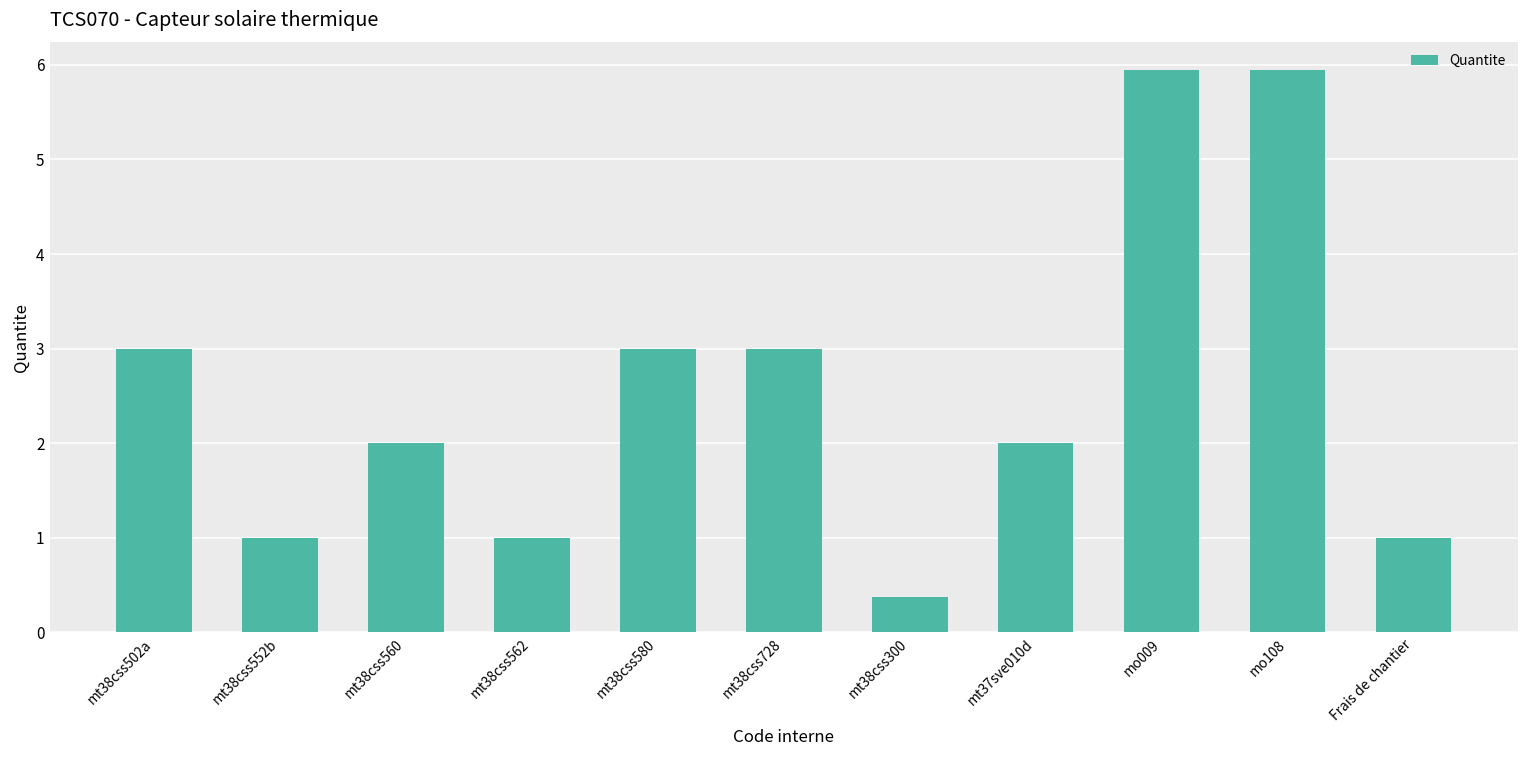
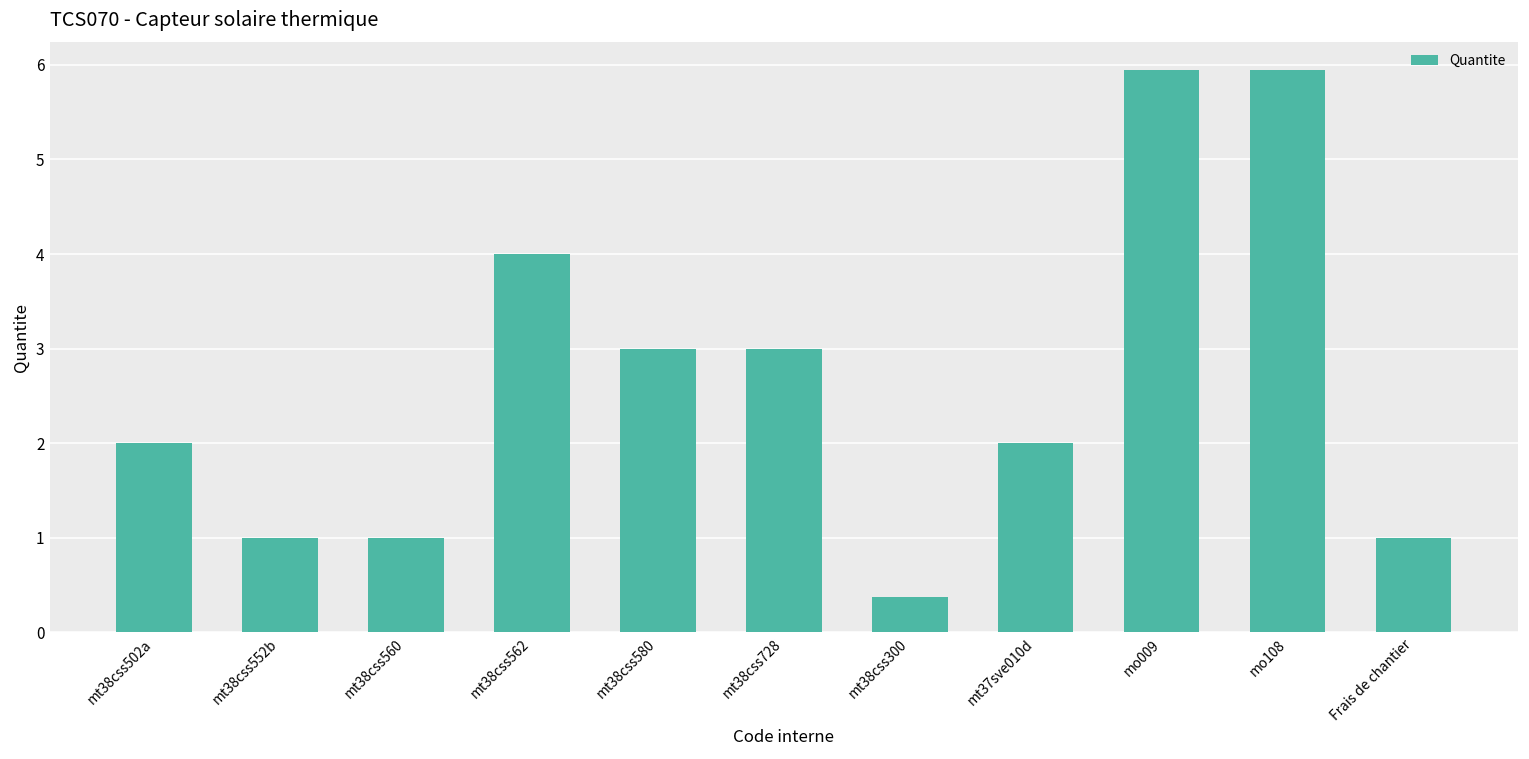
mt38css502a: 3 -> 2
mt38css560: 2 -> 1
mt38css562: 1 -> 4
